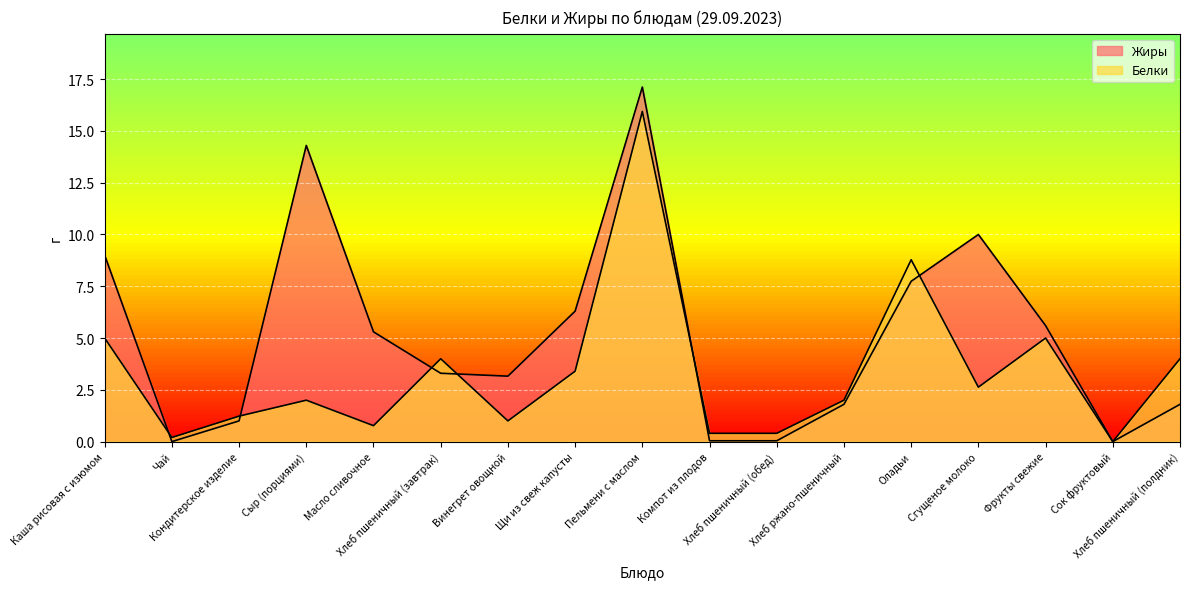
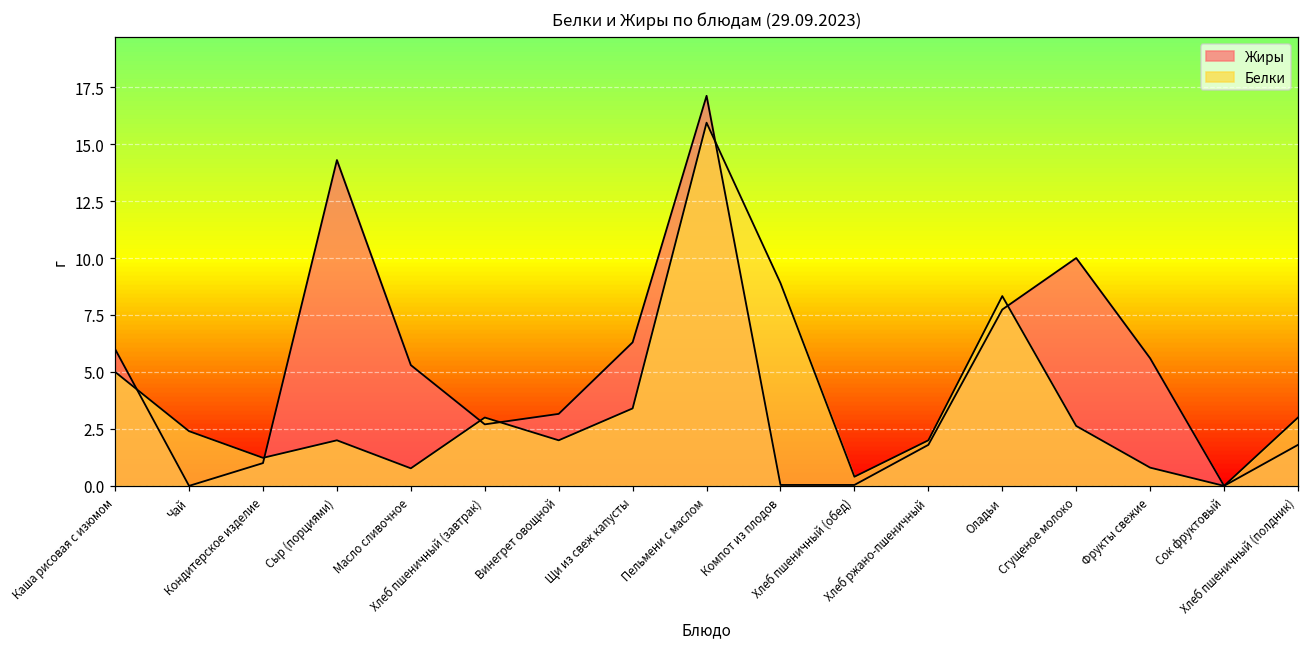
Жиры, Каша рисовая с изюмом: 9 -> 6
Белки, Чай: 0.2 -> 2.4
Жиры, Хлеб пшеничный (завтрак): 3.3 -> 2.7
Белки, Хлеб пшеничный (завтрак): 4 -> 3
Белки, Винегрет овощной: 1 -> 2
Белки, Компот из плодов: 0.4 -> 8.9
Белки, Оладьи: 8.8 -> 8.3
Белки, Фрукты свежие: 5.0 -> 0.8
Белки, Хлеб пшеничный (полдник): 4 -> 3
